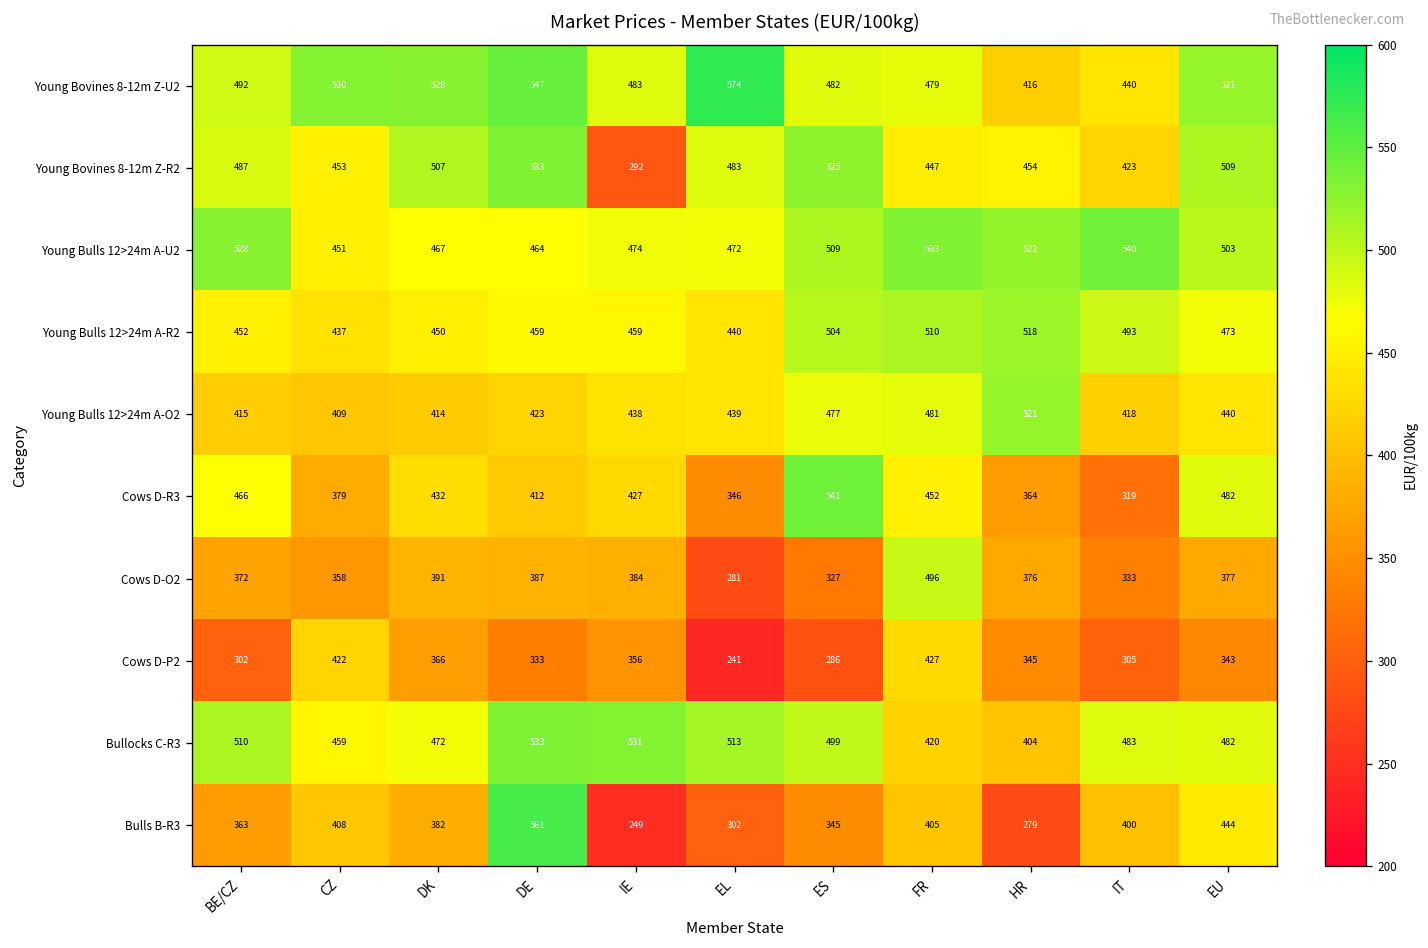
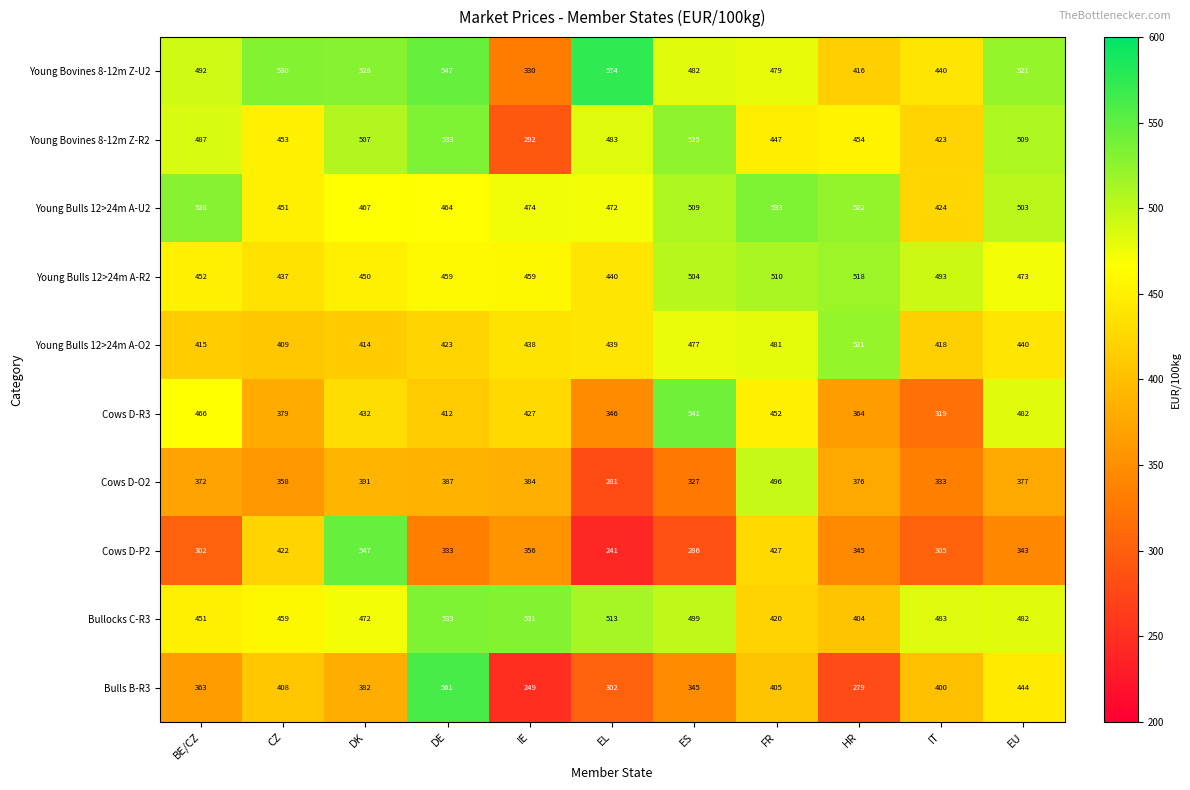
Young Bovines 8-12m Z-U2, IE: 483 -> 330
Young Bulls 12>24m A-U2, IT: 540 -> 424
Cows D-P2, DK: 366 -> 547
Bullocks C-R3, BE/CZ: 510 -> 451
